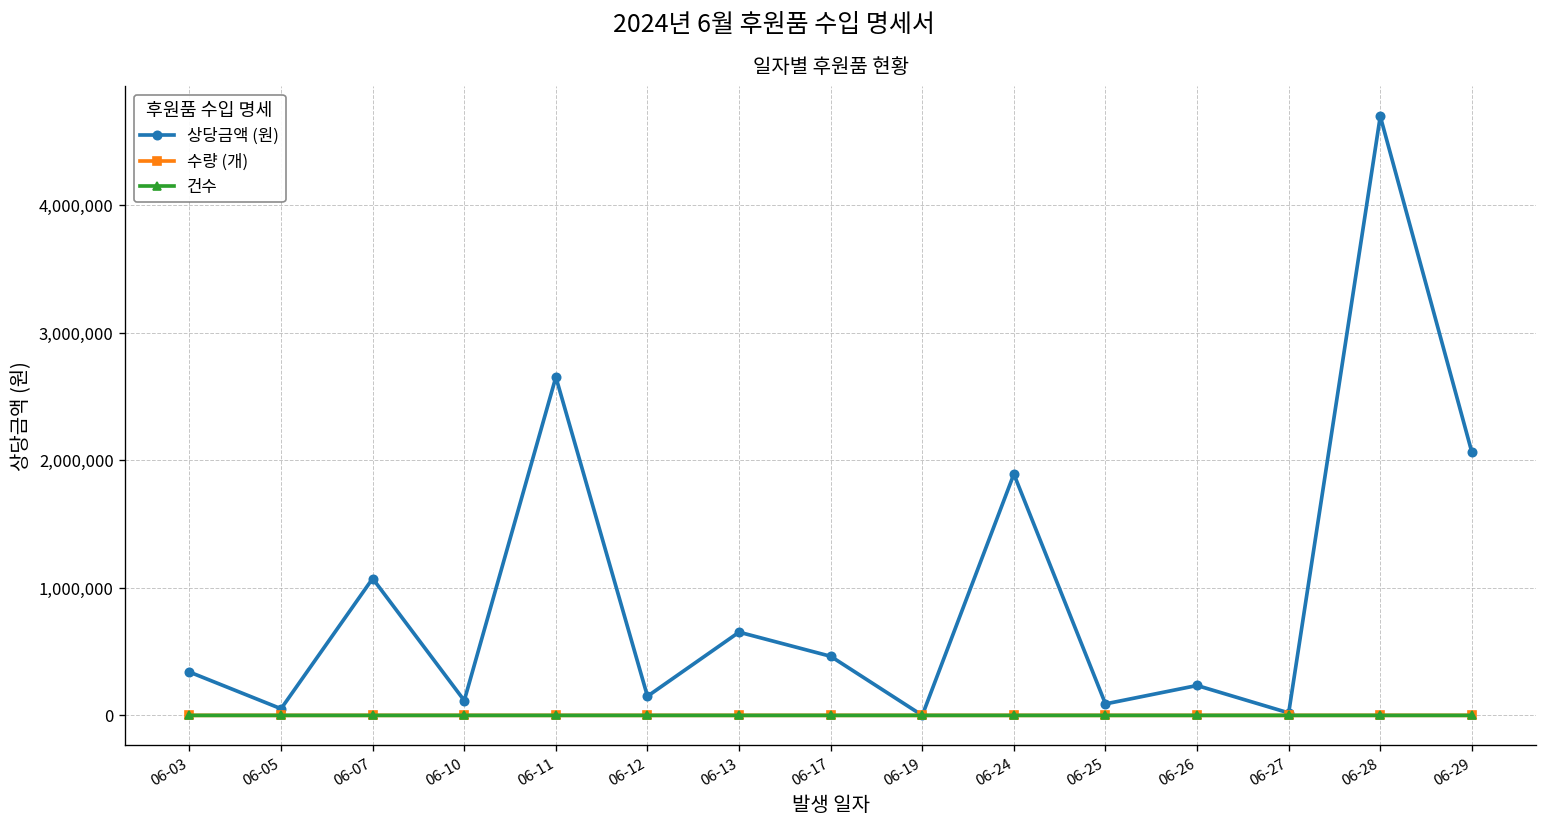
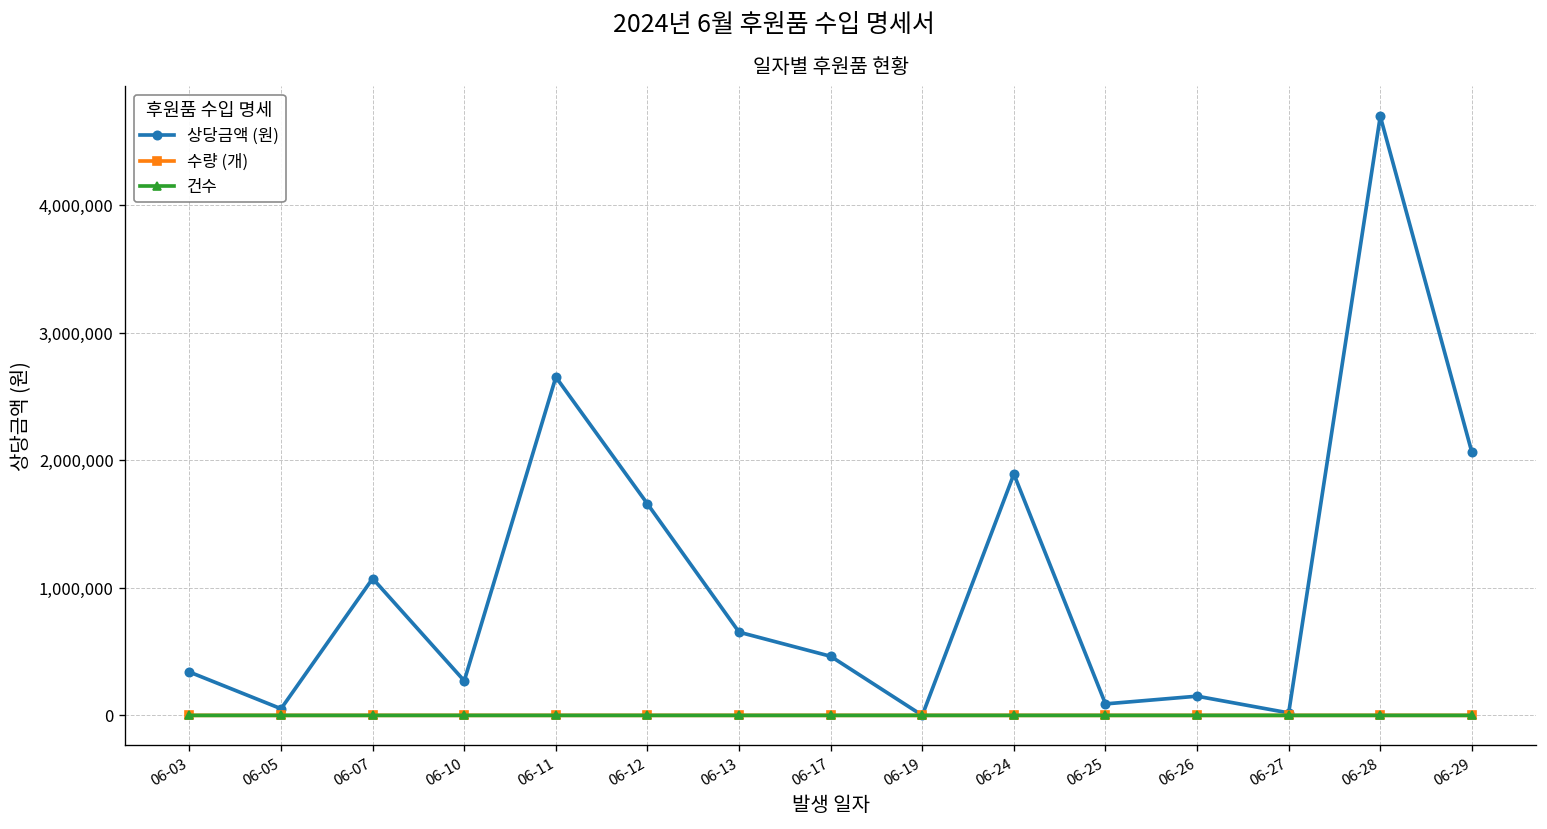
상당금액 (원), 06-10: 120,000 -> 270,000
상당금액 (원), 06-12: 150,000 -> 1,660,000
상당금액 (원), 06-26: 230,000 -> 150,000
